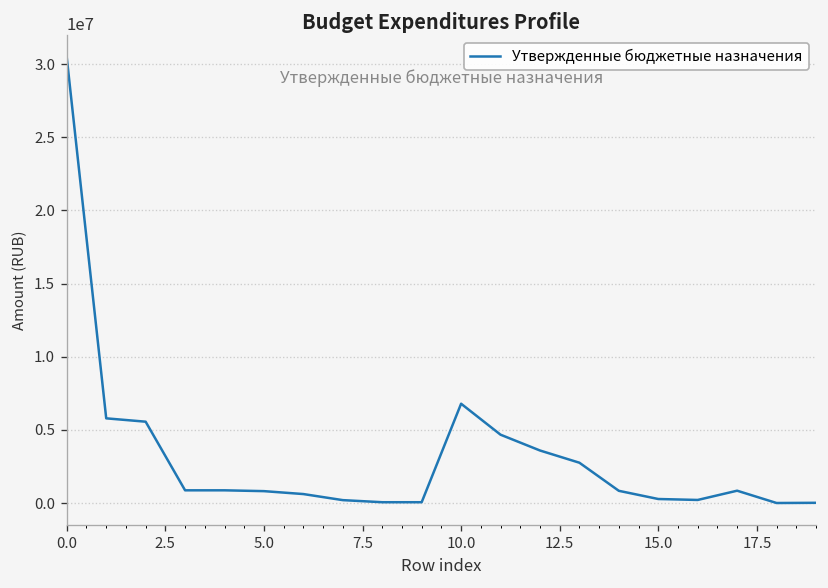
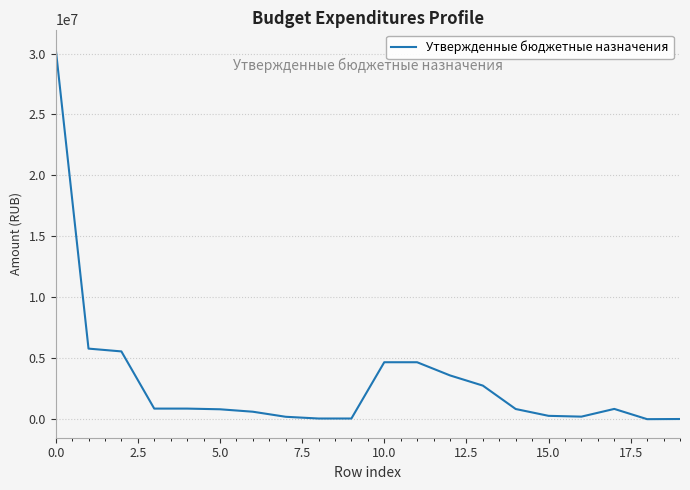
10.0: 6800000 -> 4700000
